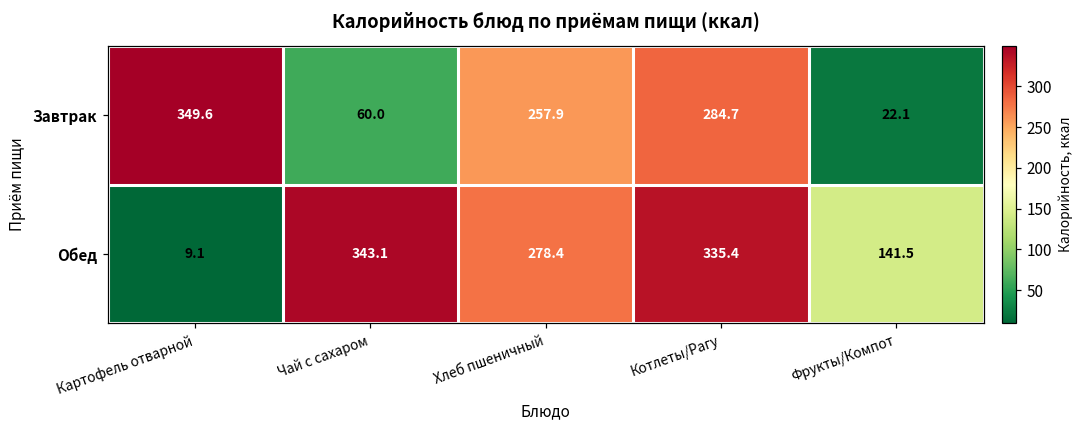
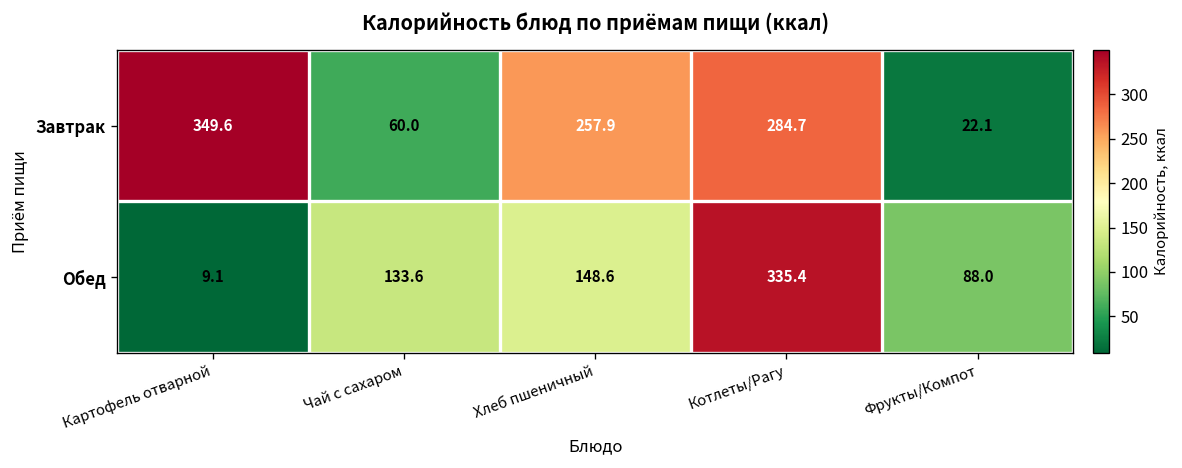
Обед, Чай с сахаром: 343.1 -> 133.6
Обед, Хлеб пшеничный: 278.4 -> 148.6
Обед, Фрукты/Компот: 141.5 -> 88.0
